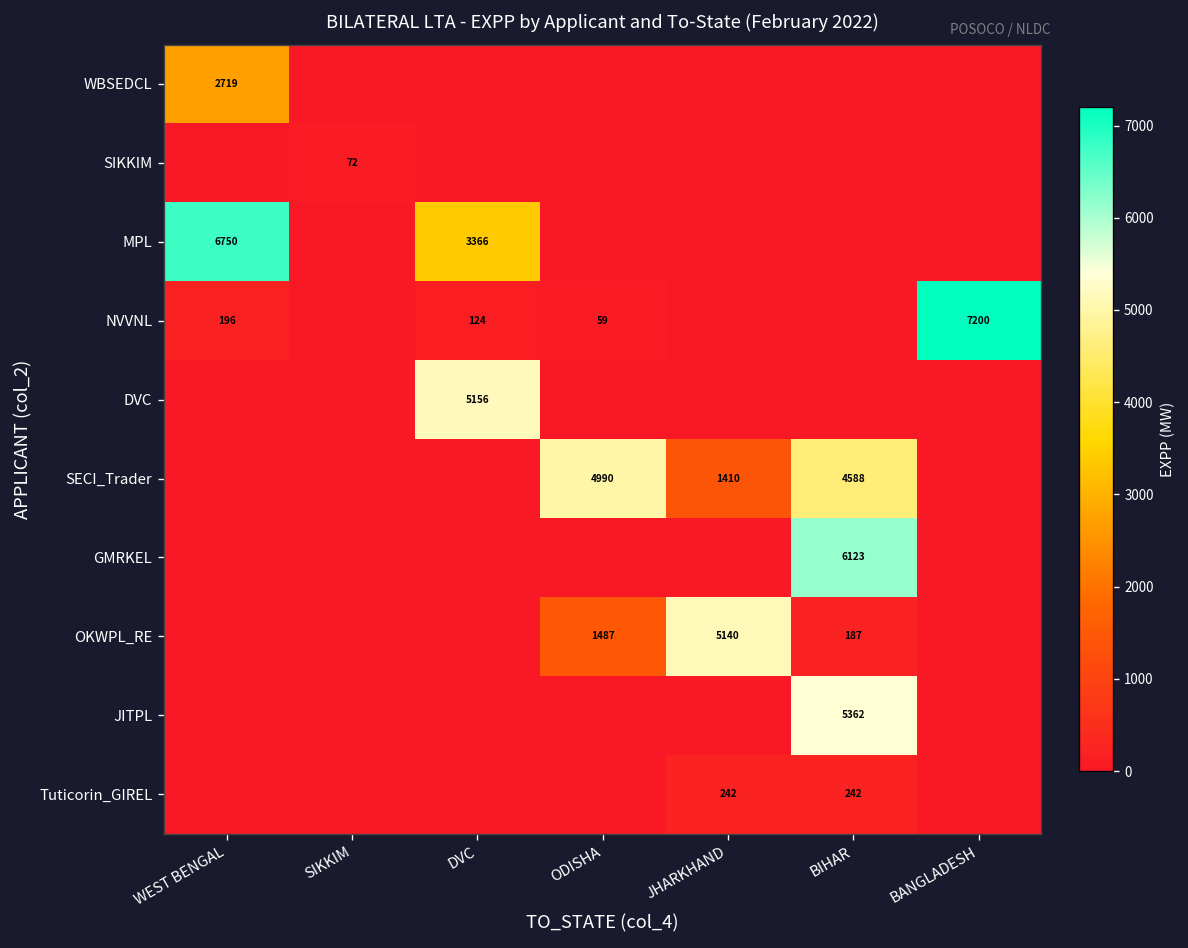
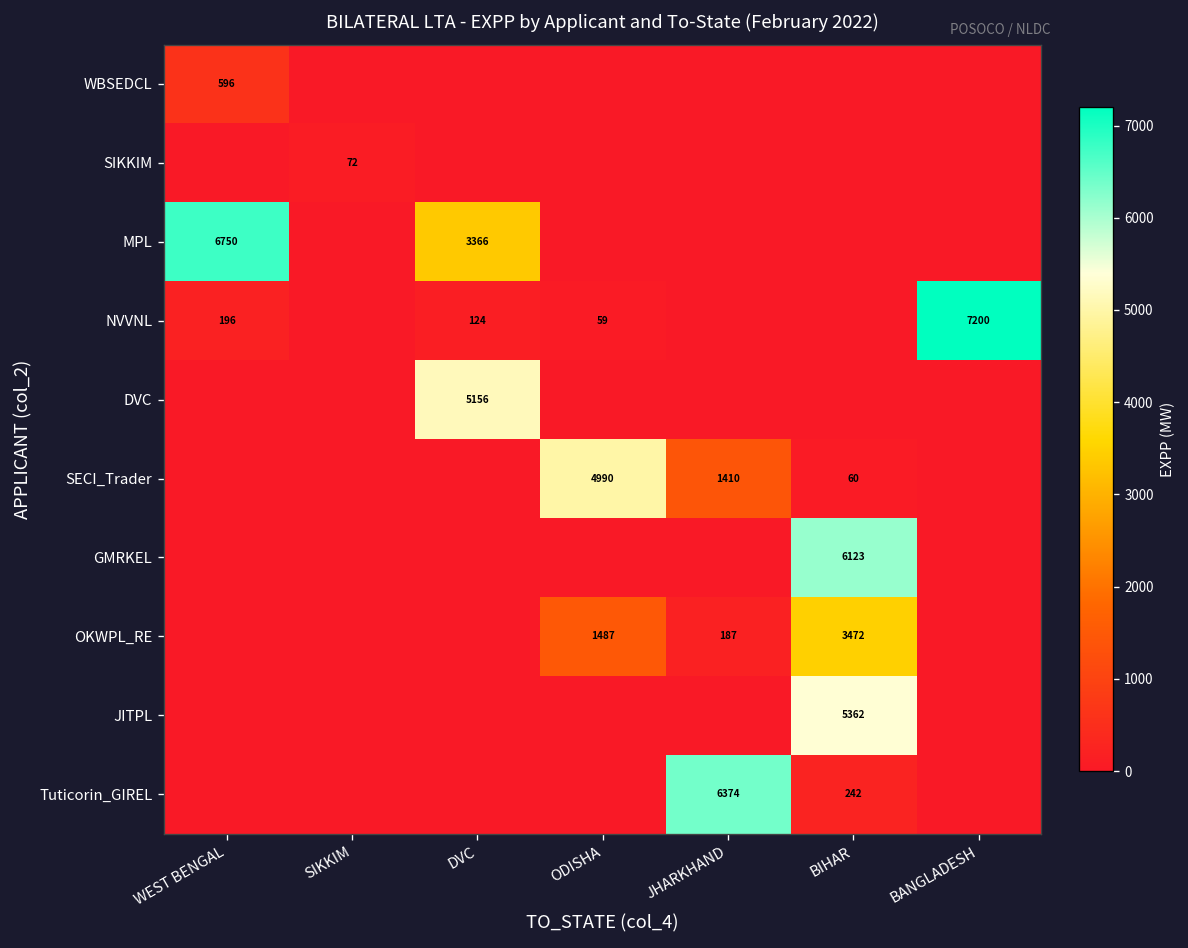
WBSEDCL, WEST BENGAL: 2719 -> 596
SECI_Trader, BIHAR: 4588 -> 60
OKWPL_RE, JHARKHAND: 5140 -> 187
OKWPL_RE, BIHAR: 187 -> 3472
Tuticorin_GIREL, JHARKHAND: 242 -> 6374
